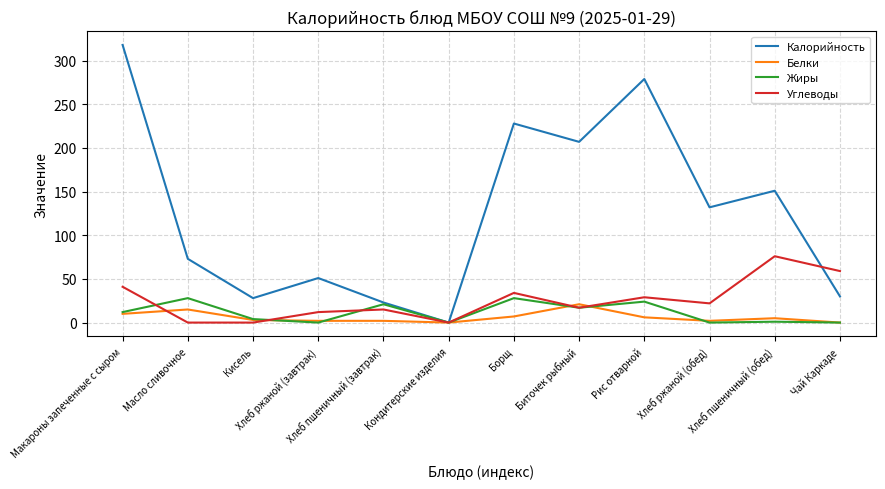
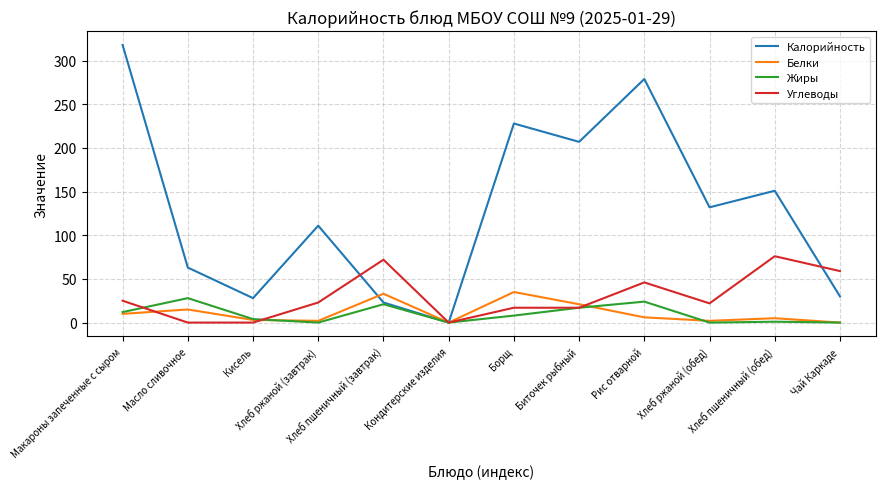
Углеводы, Макароны запеченные с сыром: 40 -> 30
Калорийность, Масло сливочное: 70 -> 60
Калорийность, Хлеб ржаной (завтрак): 50 -> 110
Углеводы, Хлеб ржаной (завтрак): 10 -> 20
Белки, Хлеб пшеничный (завтрак): 0 -> 30
Углеводы, Хлеб пшеничный (завтрак): 20 -> 70
Белки, Борщ: 10 -> 40
Жиры, Борщ: 30 -> 10
Углеводы, Борщ: 30 -> 20
Углеводы, Рис отварной: 30 -> 50
